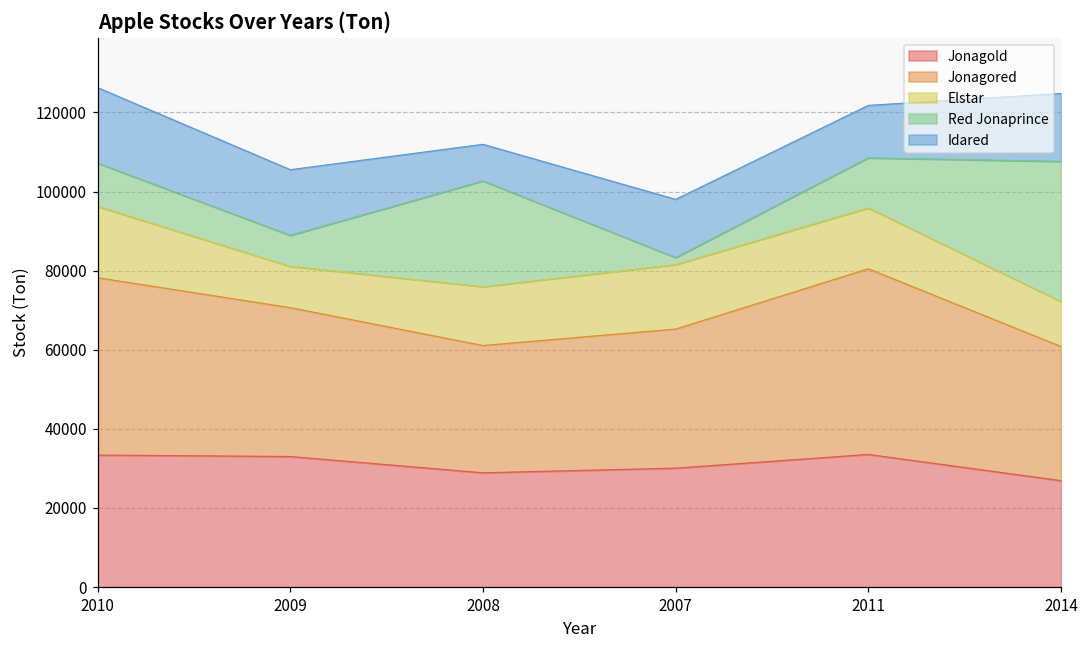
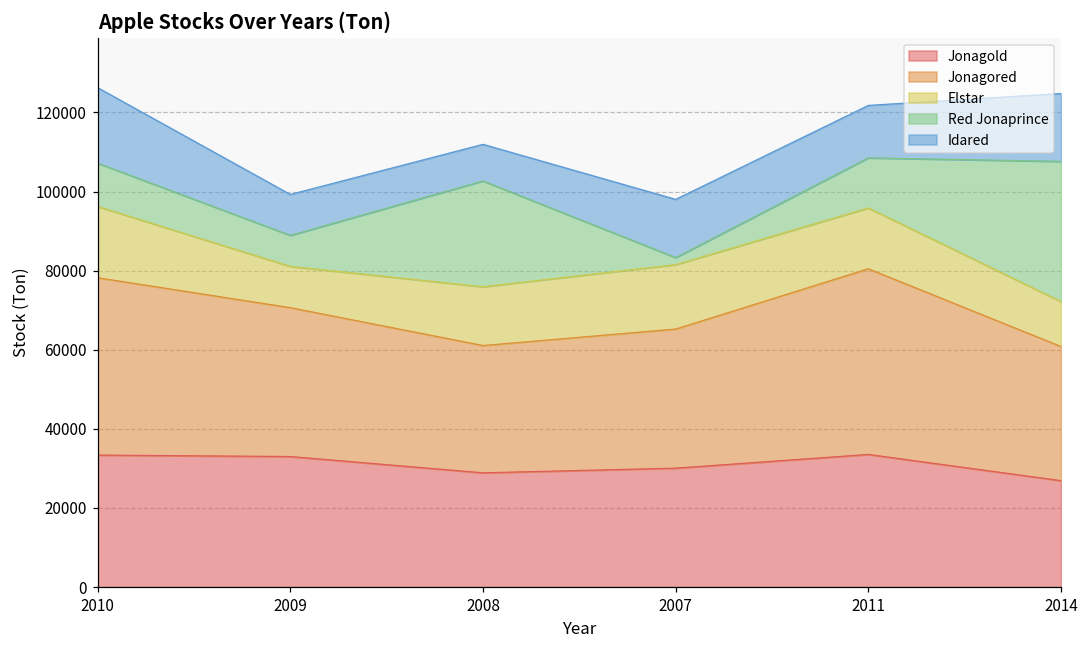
Idared, 2009: 17000 -> 10000
